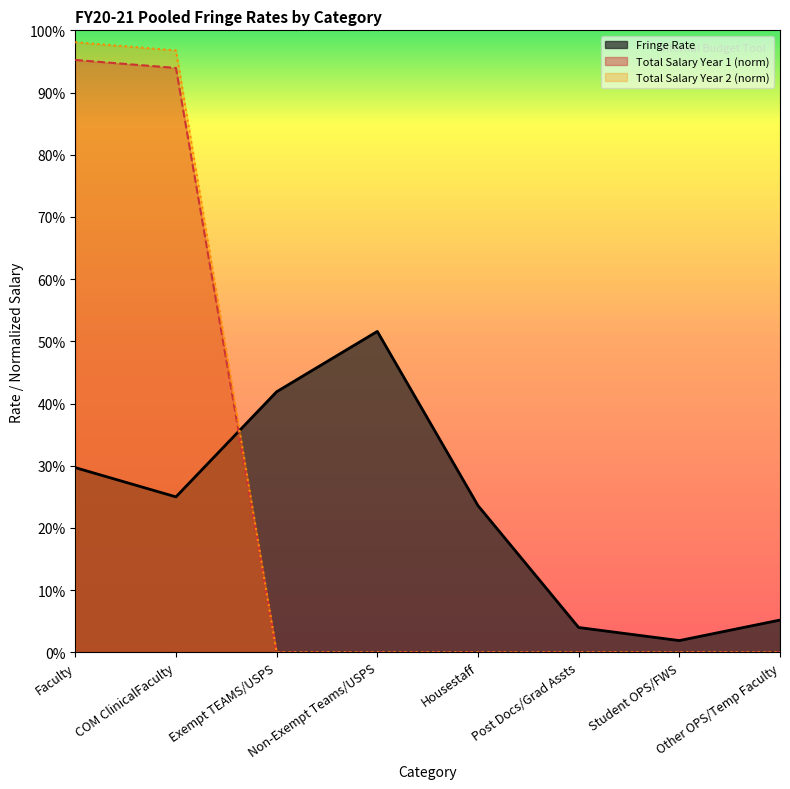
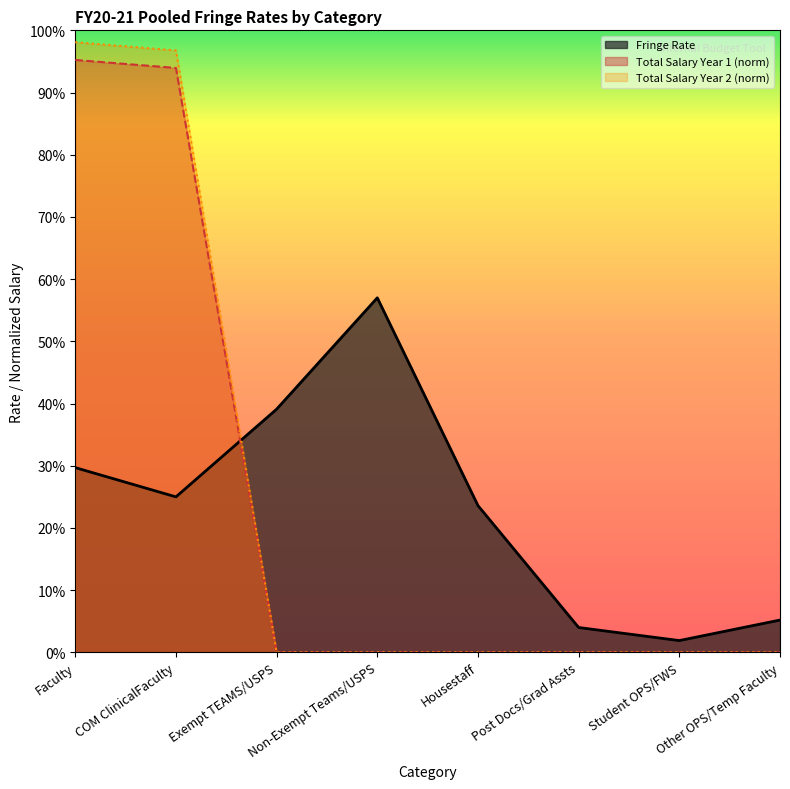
Fringe Rate, Exempt TEAMS/USPS: 42% -> 39%
Fringe Rate, Non-Exempt Teams/USPS: 52% -> 57%
